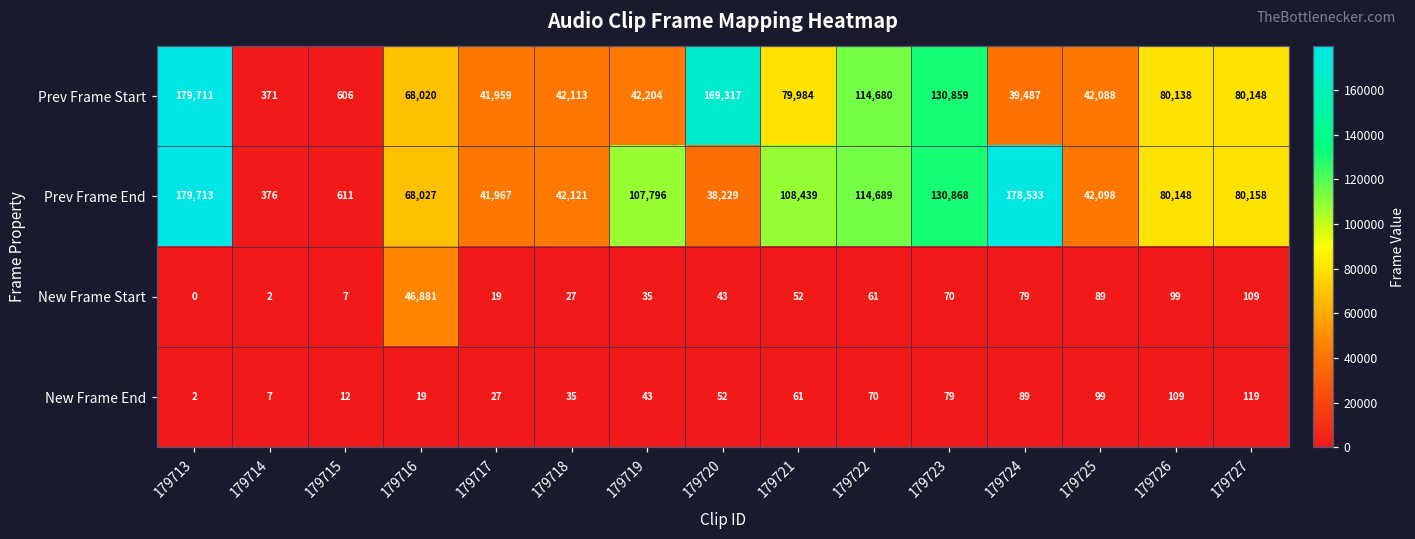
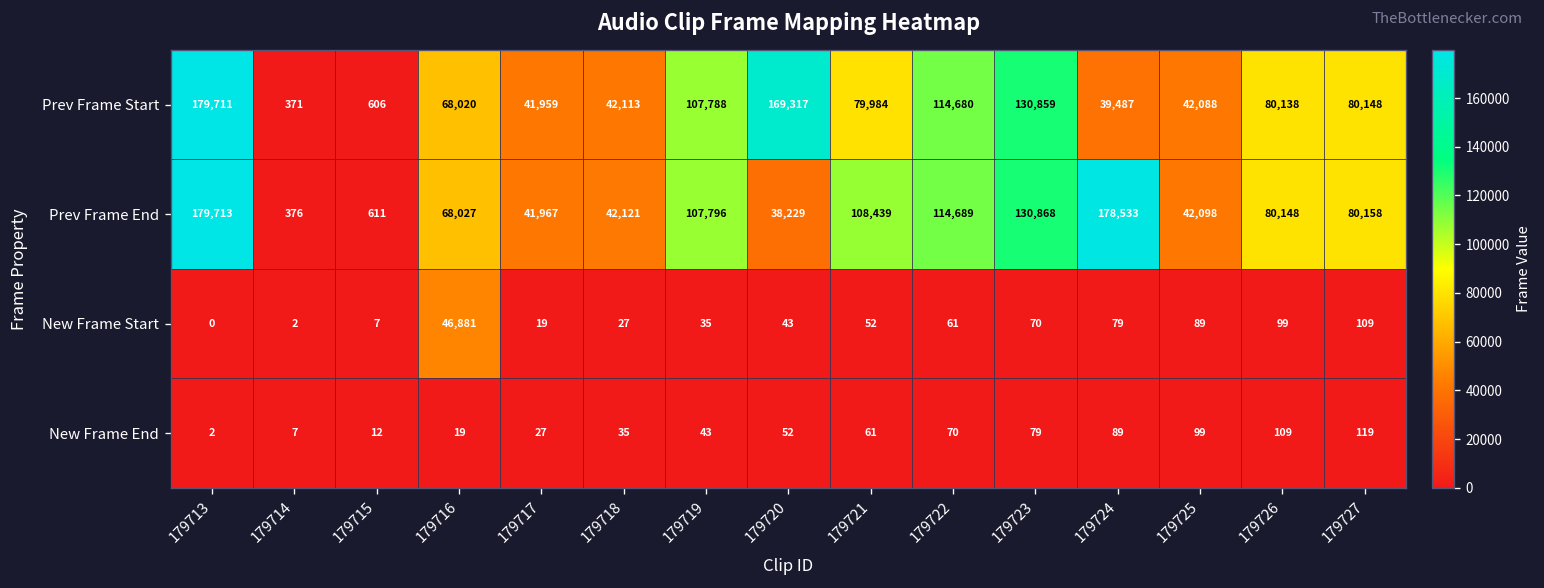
Prev Frame Start, 179719: 42,204 -> 107,788
